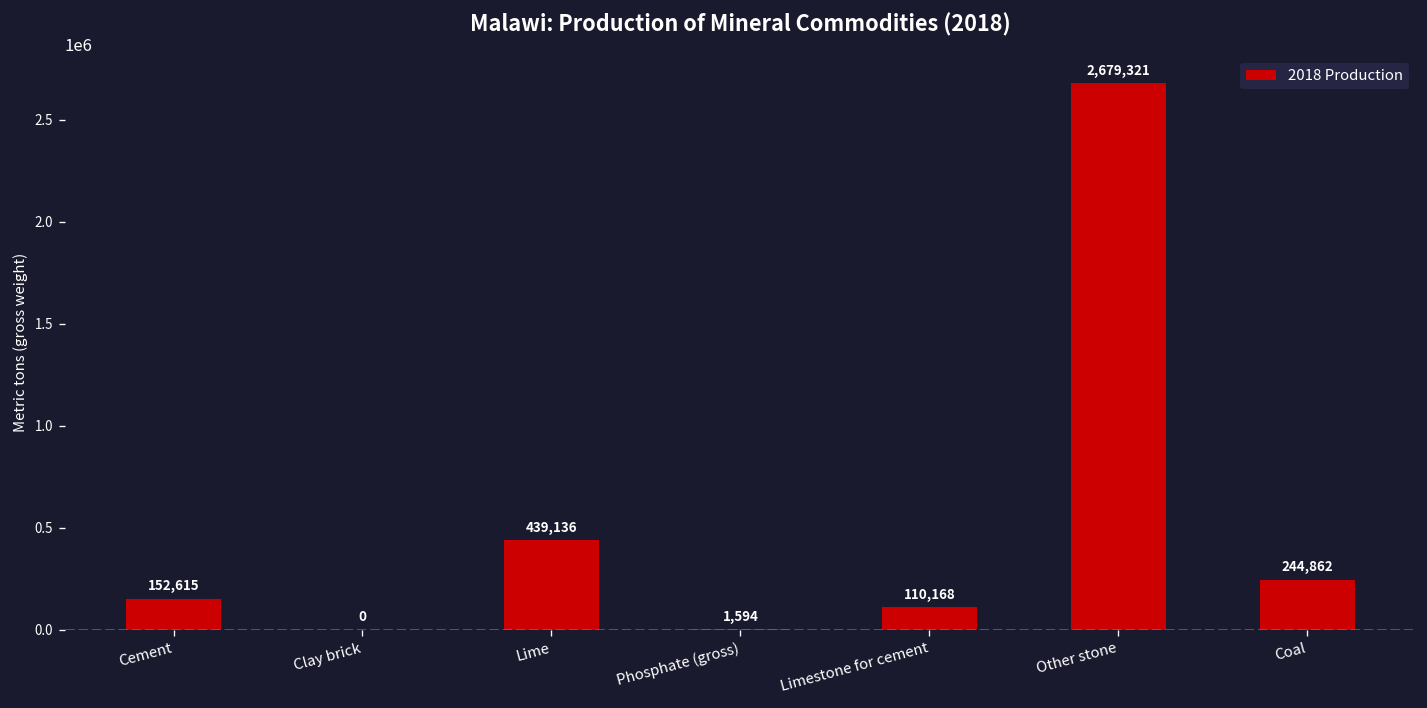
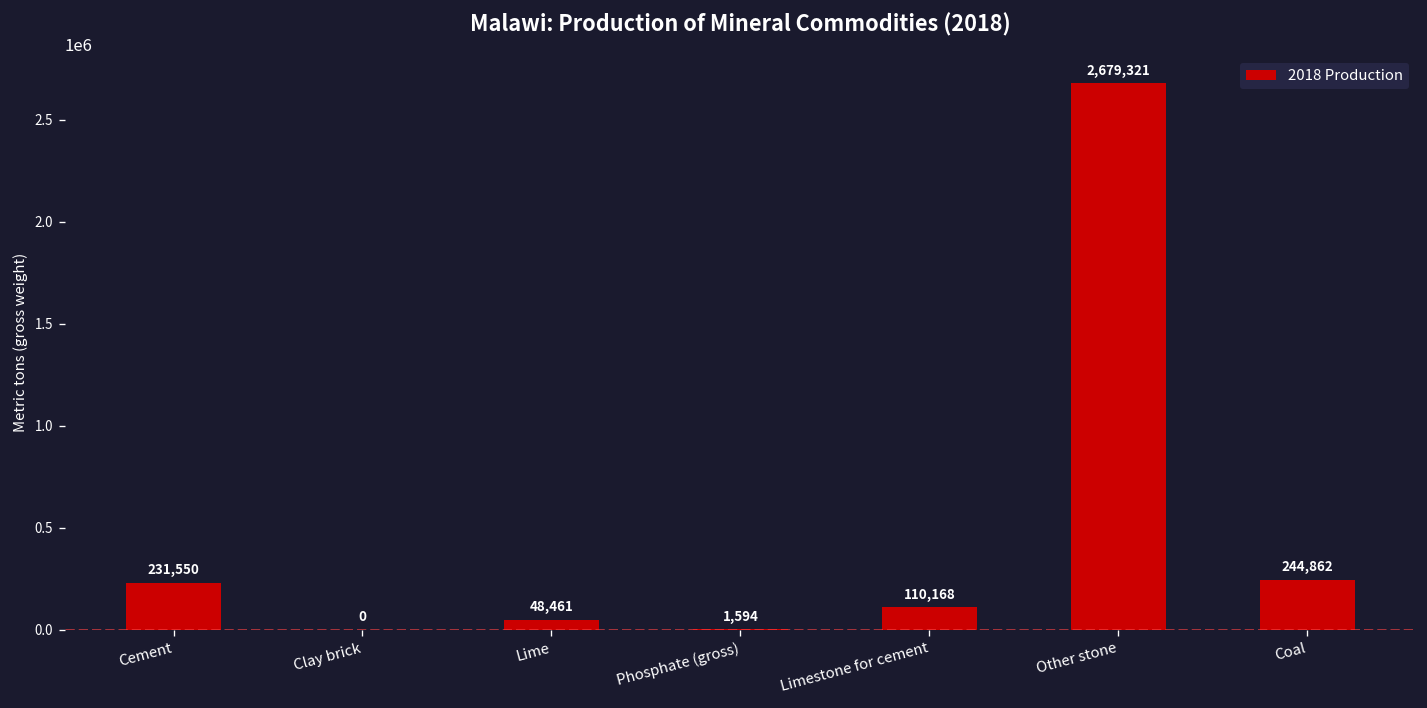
Cement: 152,615 -> 231,550
Lime: 439,136 -> 48,461
